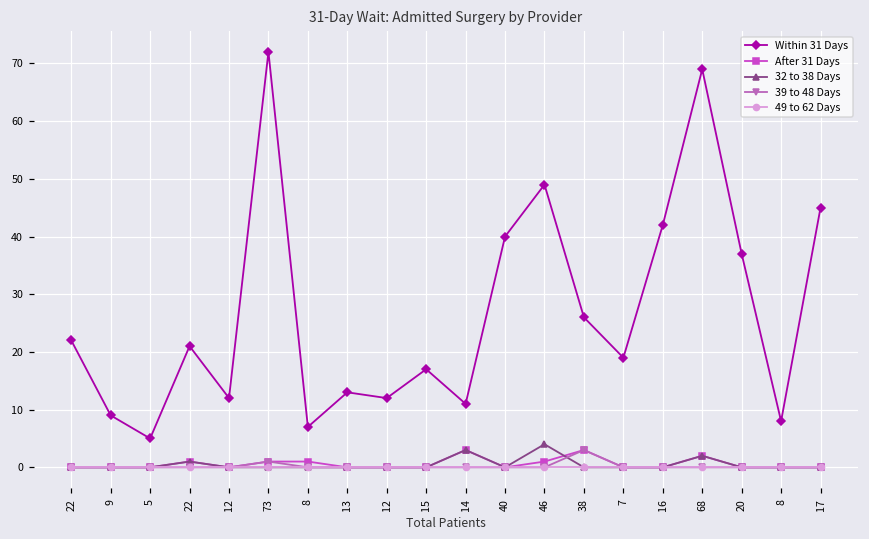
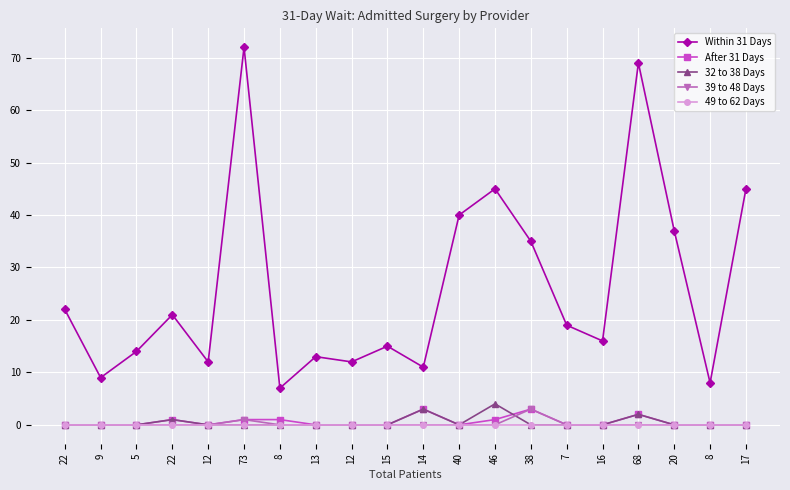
Within 31 Days, 5: 5 -> 14
Within 31 Days, 15: 17 -> 15
Within 31 Days, 46: 49 -> 45
Within 31 Days, 38: 26 -> 35
Within 31 Days, 16: 42 -> 16
